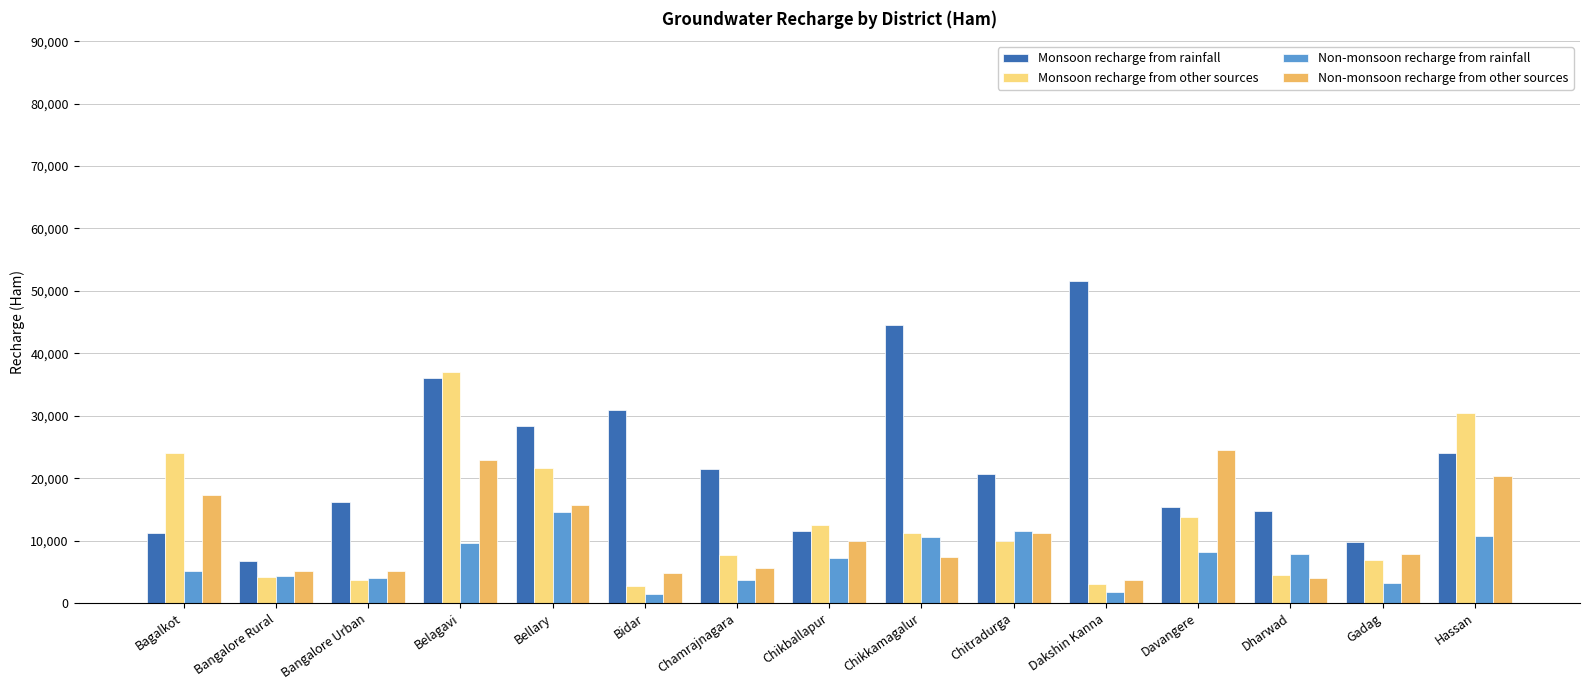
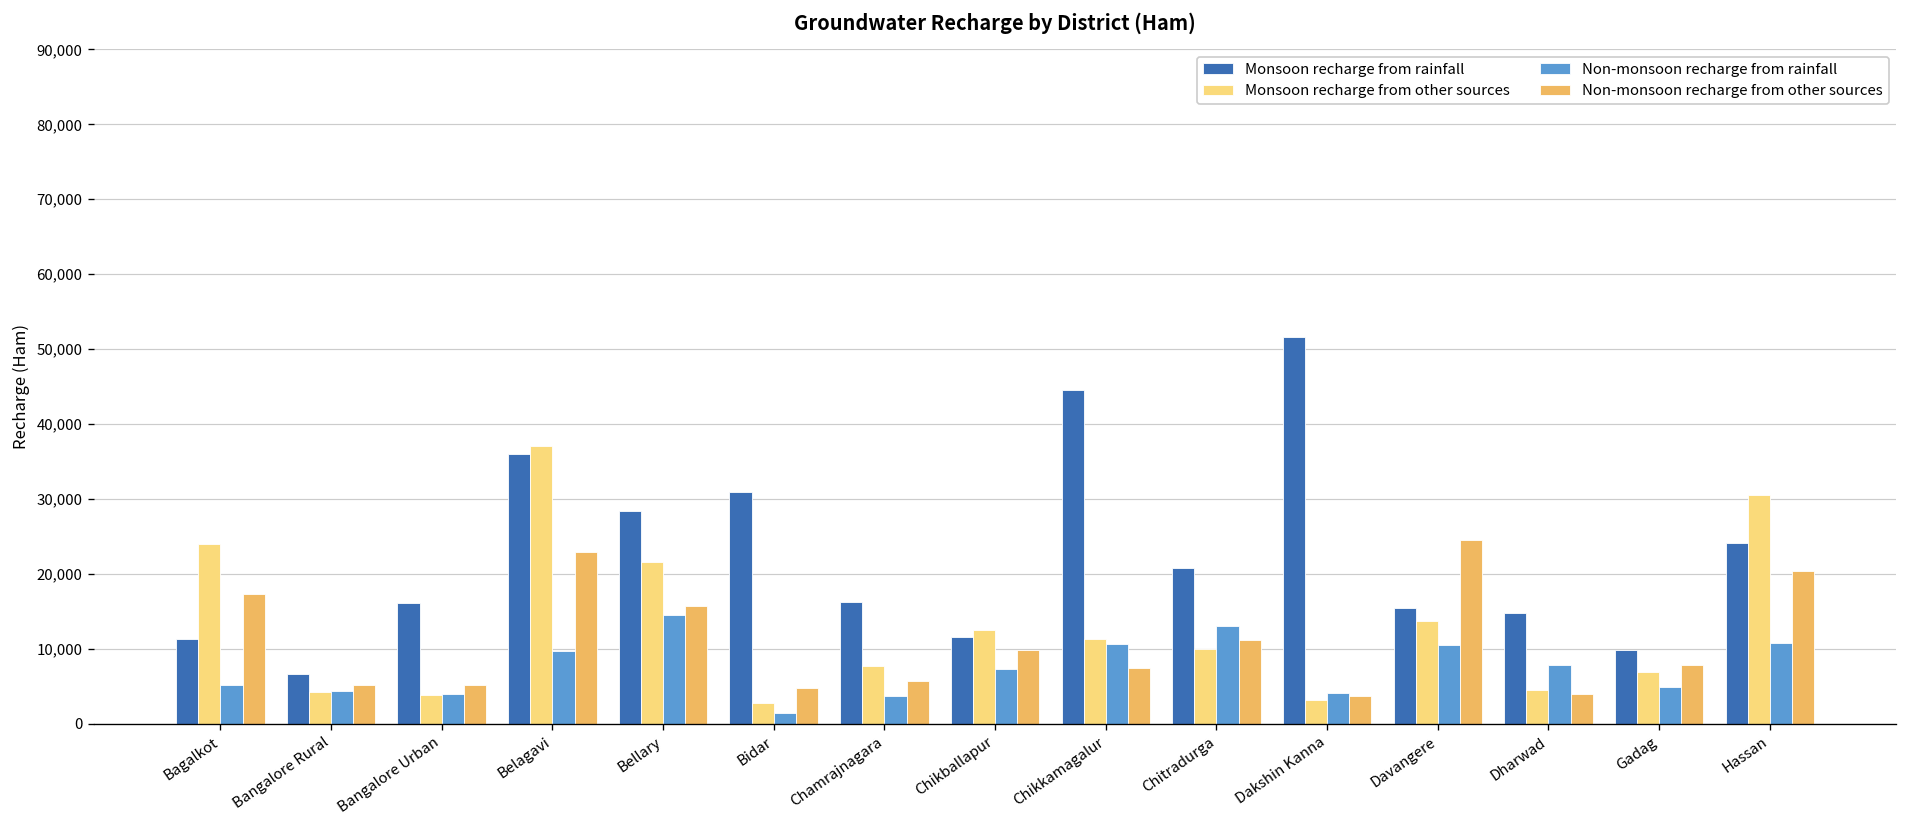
Monsoon recharge from rainfall, Chamrajnagara: 21,000 -> 16,000
Non-monsoon recharge from rainfall, Chitradurga: 12,000 -> 13,000
Non-monsoon recharge from rainfall, Dakshin Kanna: 2,000 -> 4,000
Non-monsoon recharge from rainfall, Davangere: 8,000 -> 11,000
Non-monsoon recharge from rainfall, Gadag: 3,000 -> 5,000
